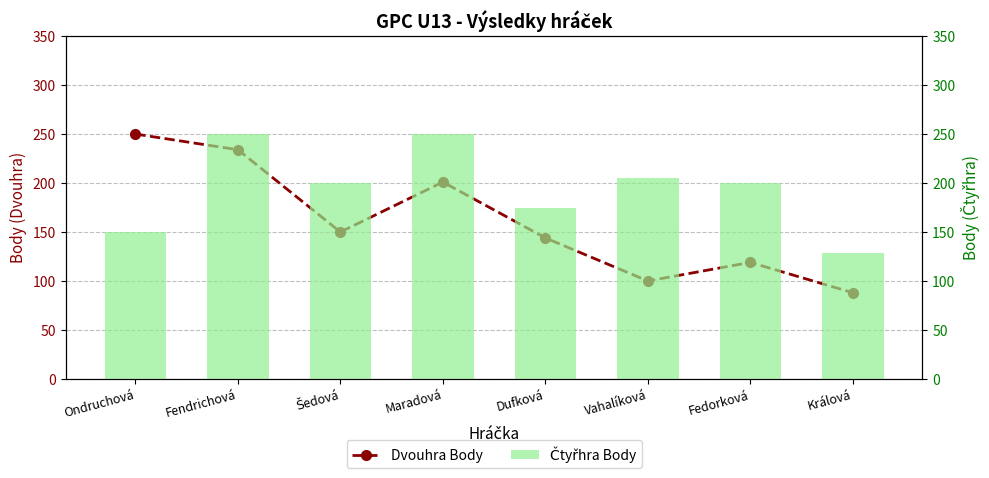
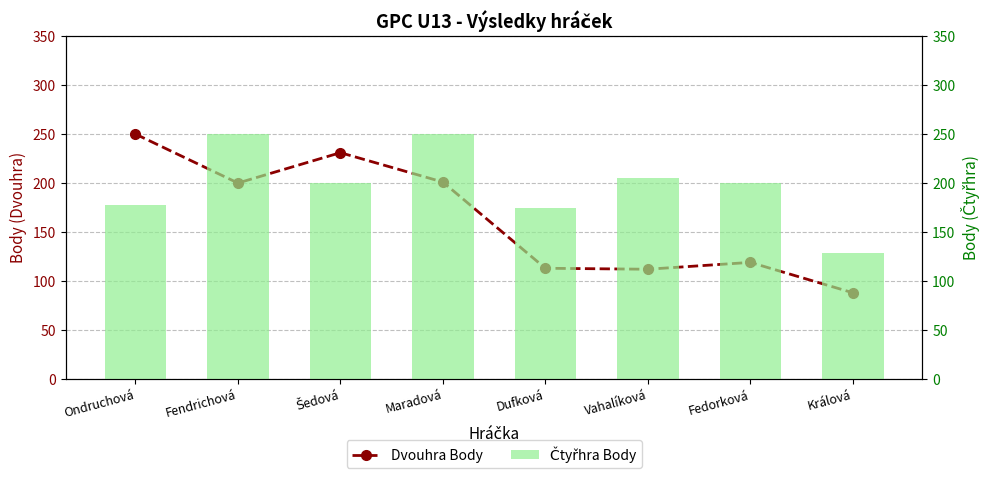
Dvouhra Body, Fendrichová: 230 -> 200
Dvouhra Body, Šedová: 150 -> 230
Dvouhra Body, Dufková: 140 -> 110
Dvouhra Body, Vahalíková: 100 -> 110
Čtyřhra Body, Ondruchová: 150 -> 180
